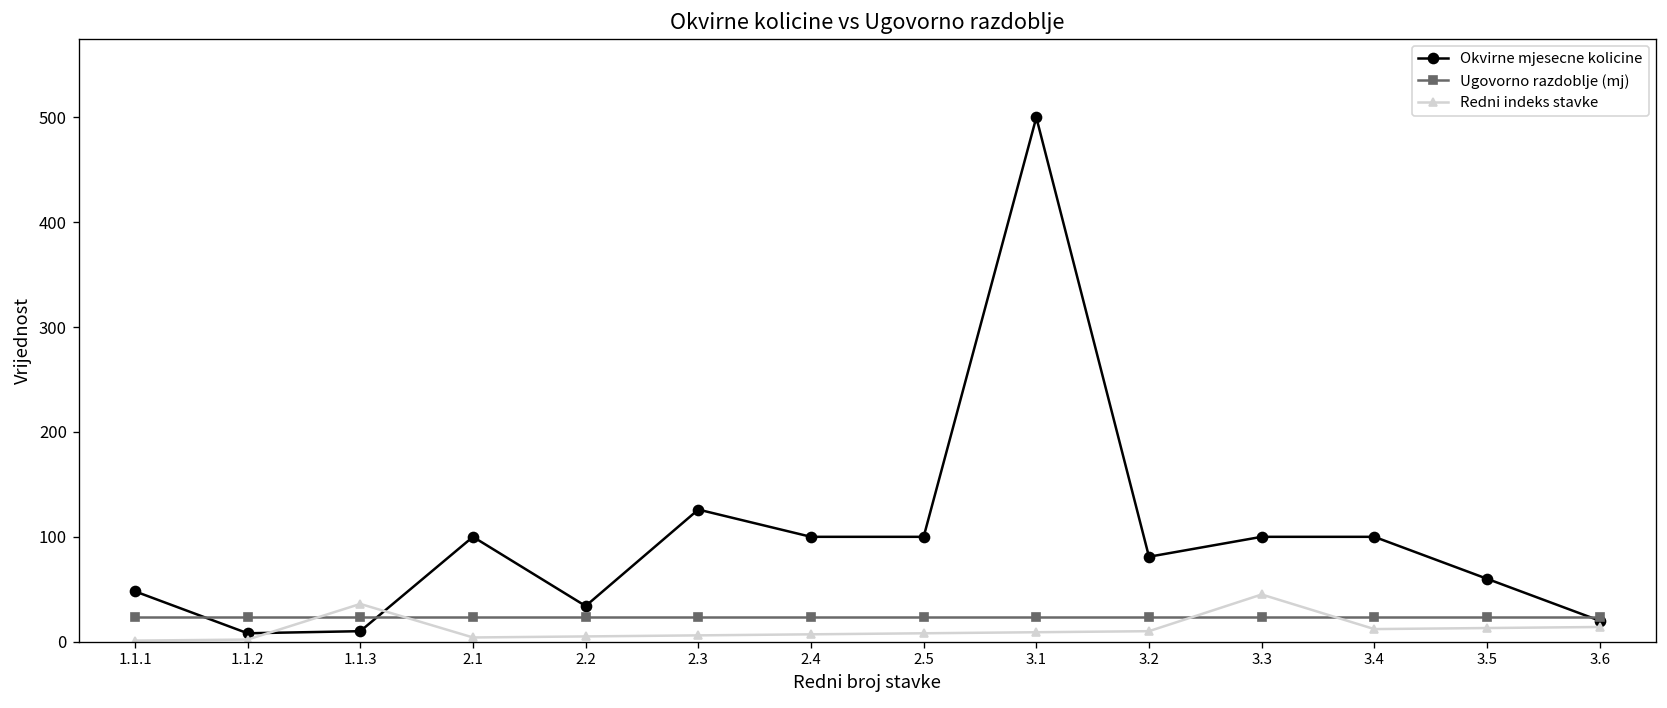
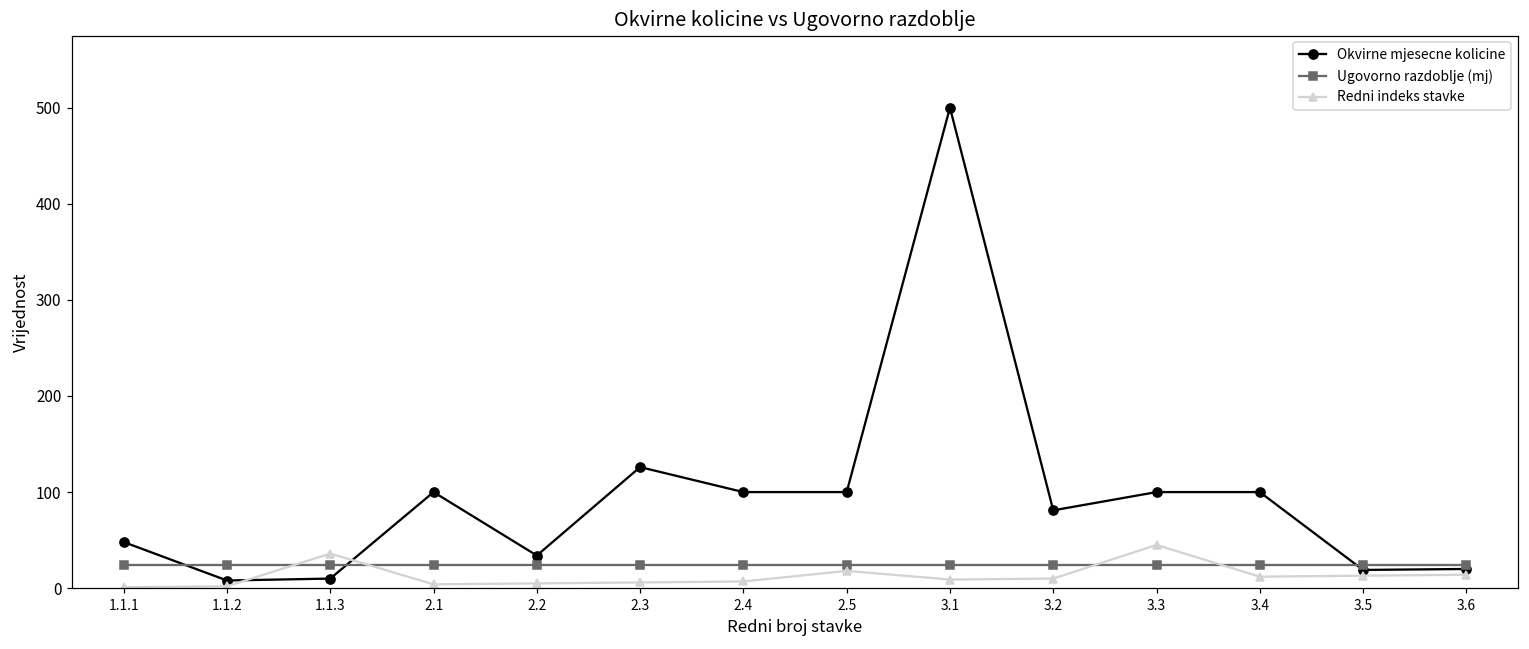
Redni indeks stavke, 2.5: 10 -> 20
Okvirne mjesecne kolicine, 3.5: 60 -> 20
